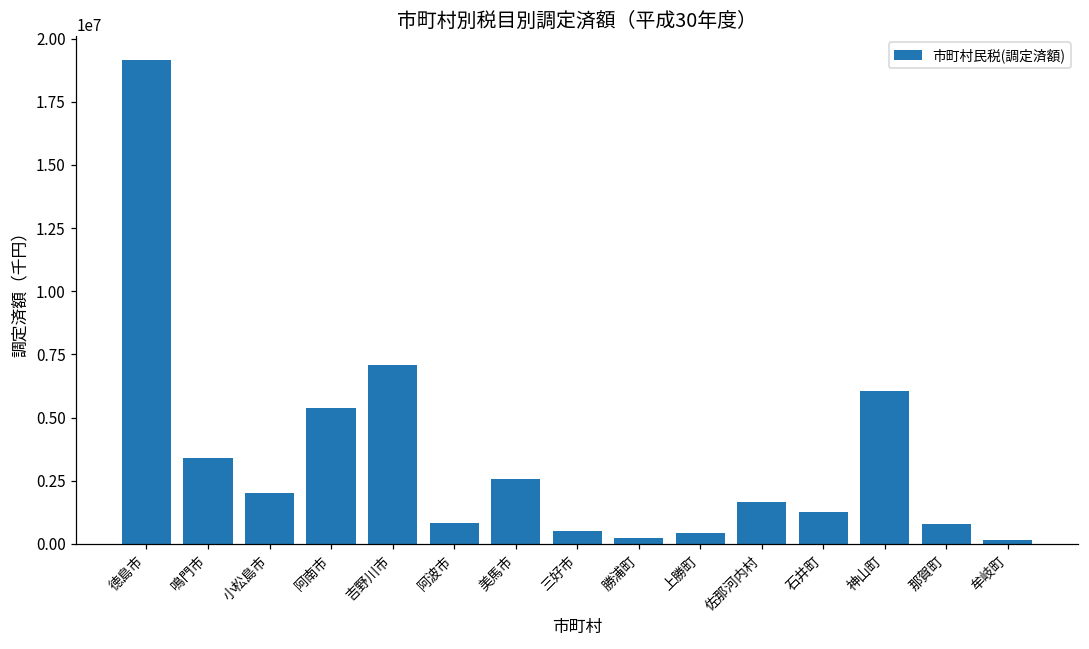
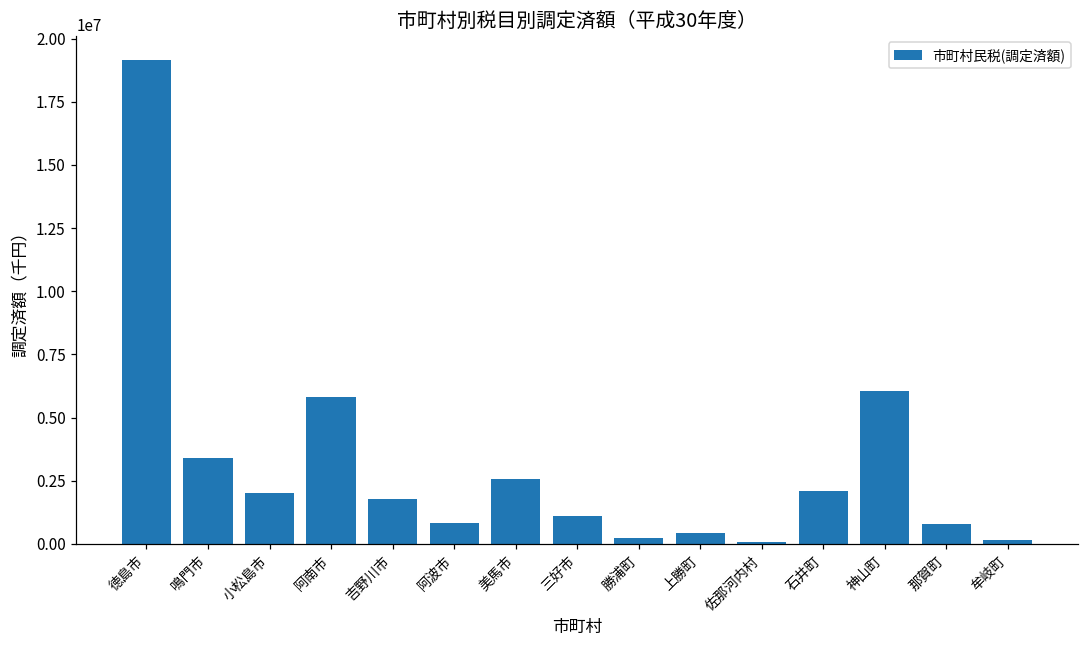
阿南市: 5400000 -> 5800000
吉野川市: 7100000 -> 1800000
三好市: 500000 -> 1100000
佐那河内村: 1700000 -> 100000
石井町: 1200000 -> 2100000
